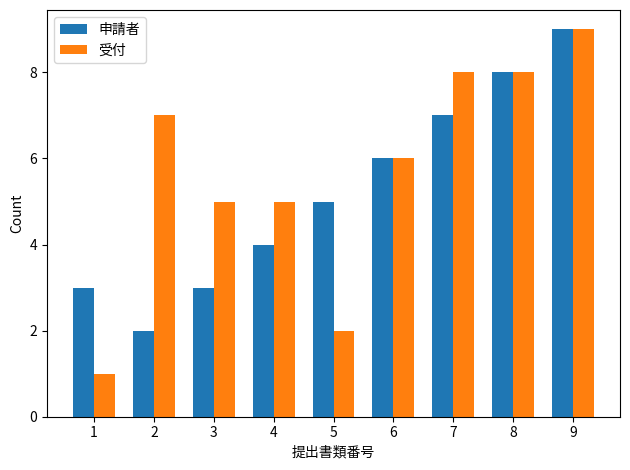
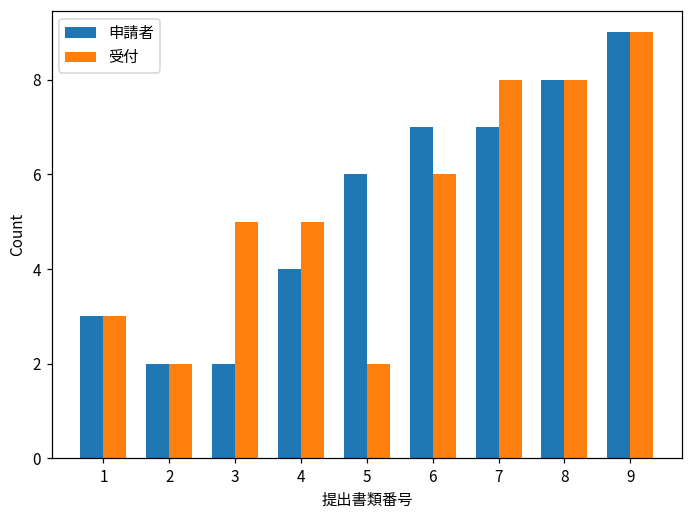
受付, 1: 1 -> 3
受付, 2: 7 -> 2
申請者, 3: 3 -> 2
申請者, 5: 5 -> 6
申請者, 6: 6 -> 7
